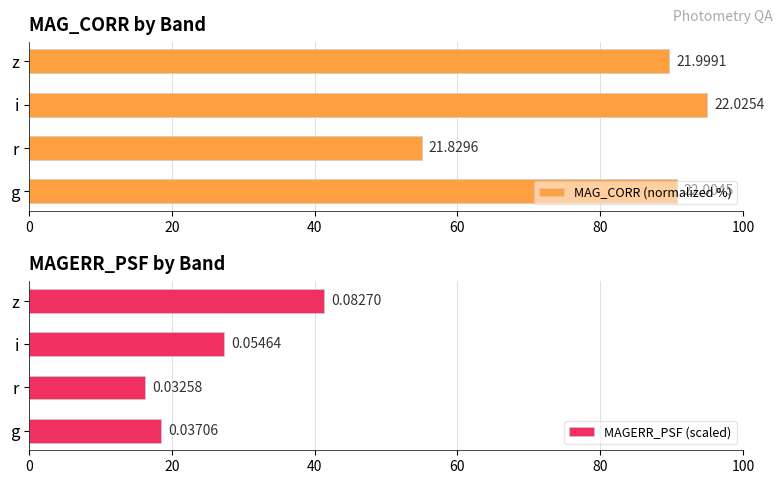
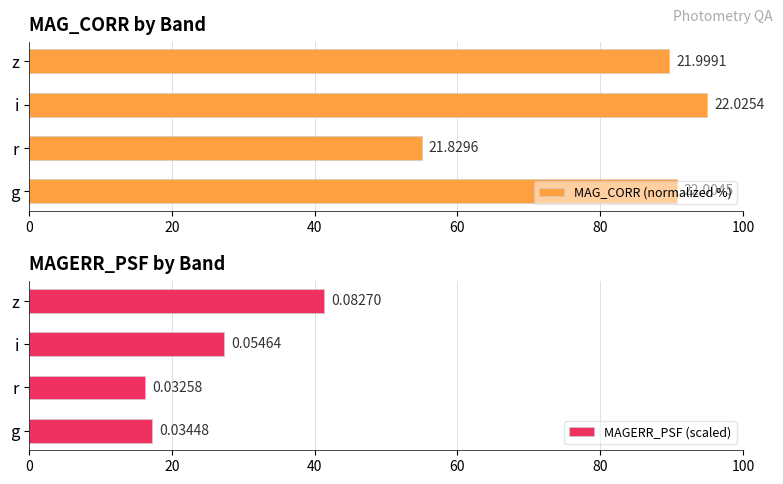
MAGERR_PSF by Band, g: 0.03706 -> 0.03448
